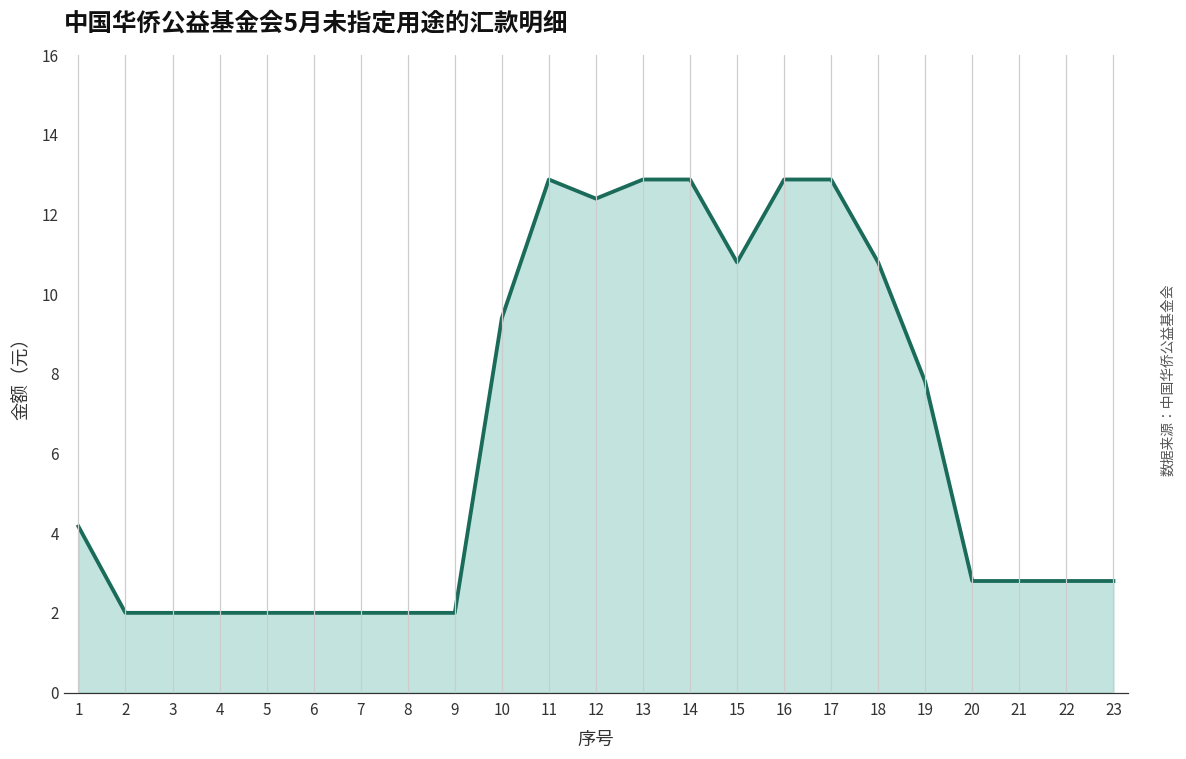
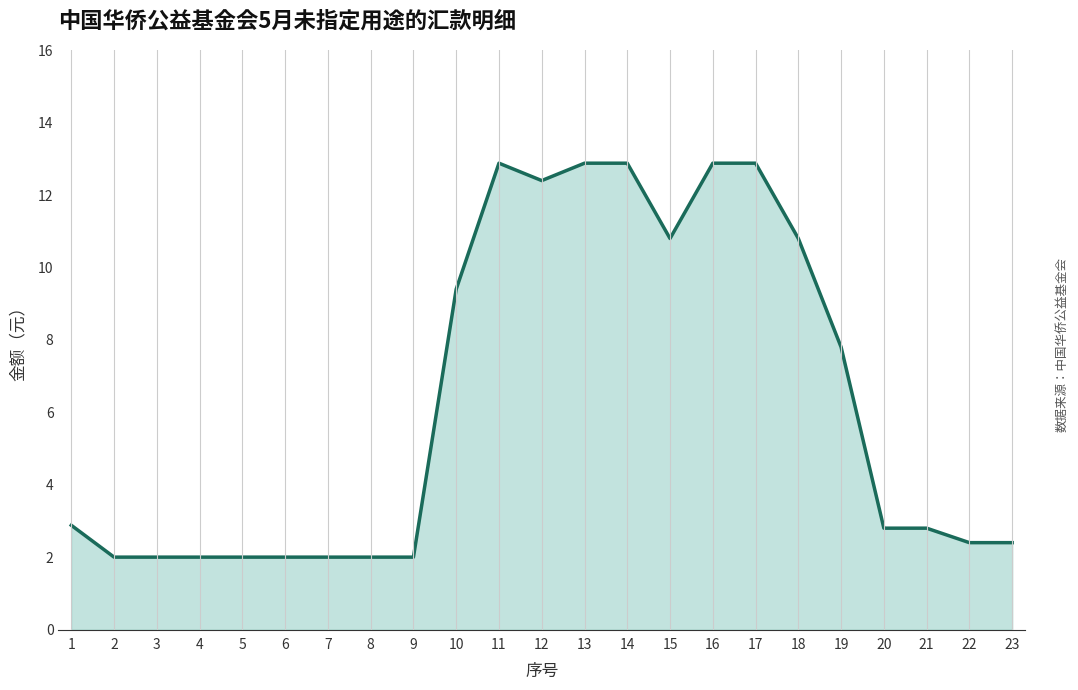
1: 4.2 -> 2.9
22: 2.8 -> 2.4
23: 2.8 -> 2.4
